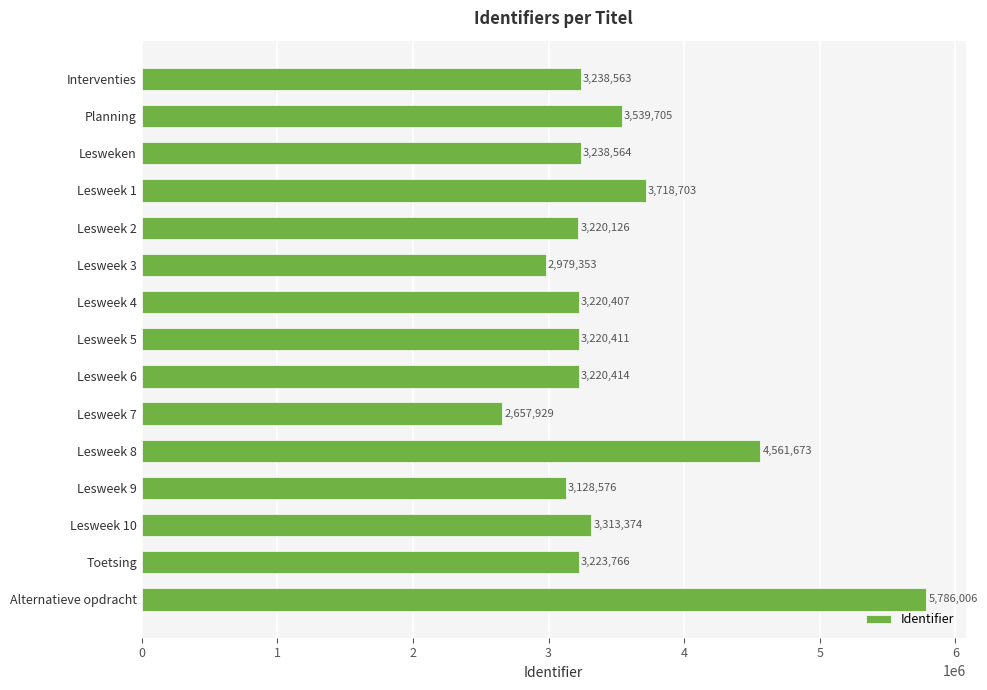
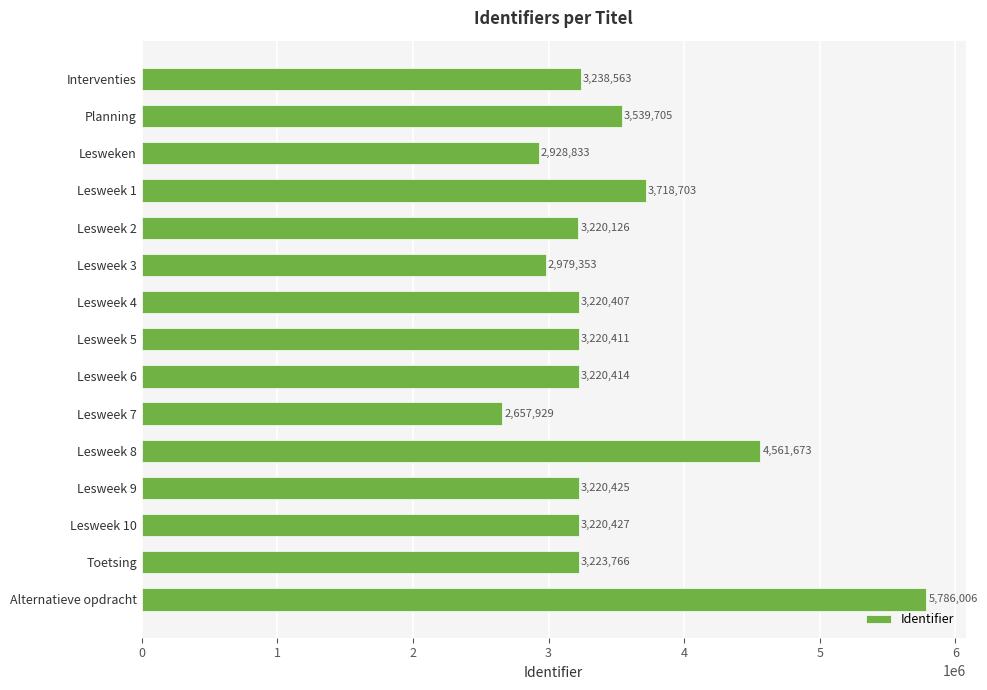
Lesweken: 3,238,564 -> 2,928,833
Lesweek 9: 3,128,576 -> 3,220,425
Lesweek 10: 3,313,374 -> 3,220,427
